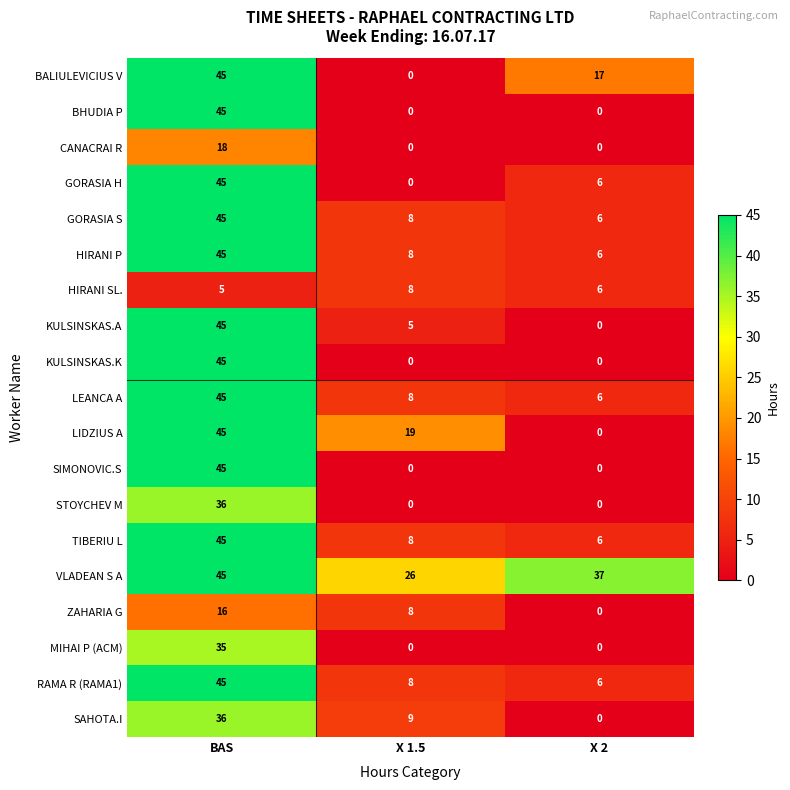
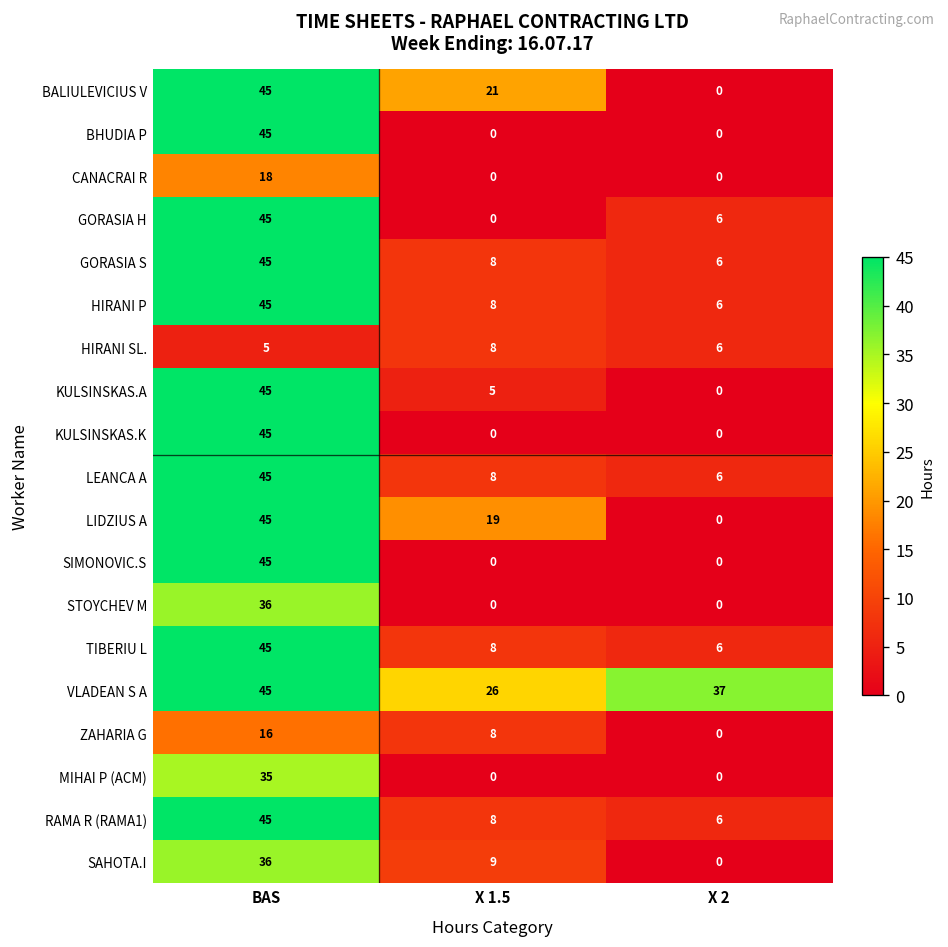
BALIULEVICIUS V, X 1.5: 0 -> 21
BALIULEVICIUS V, X 2: 17 -> 0
